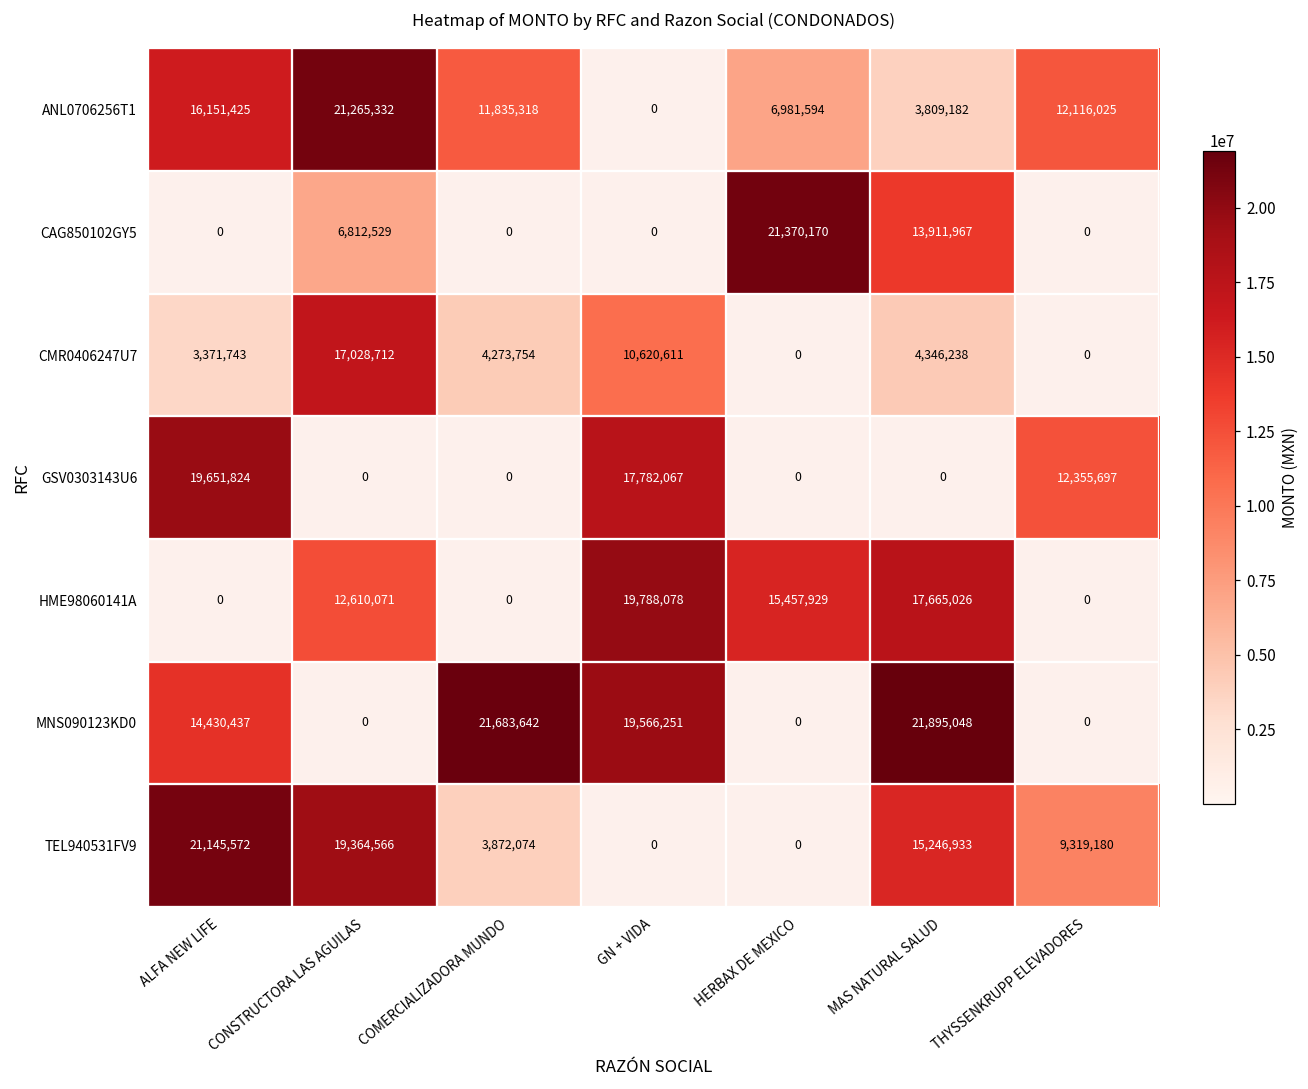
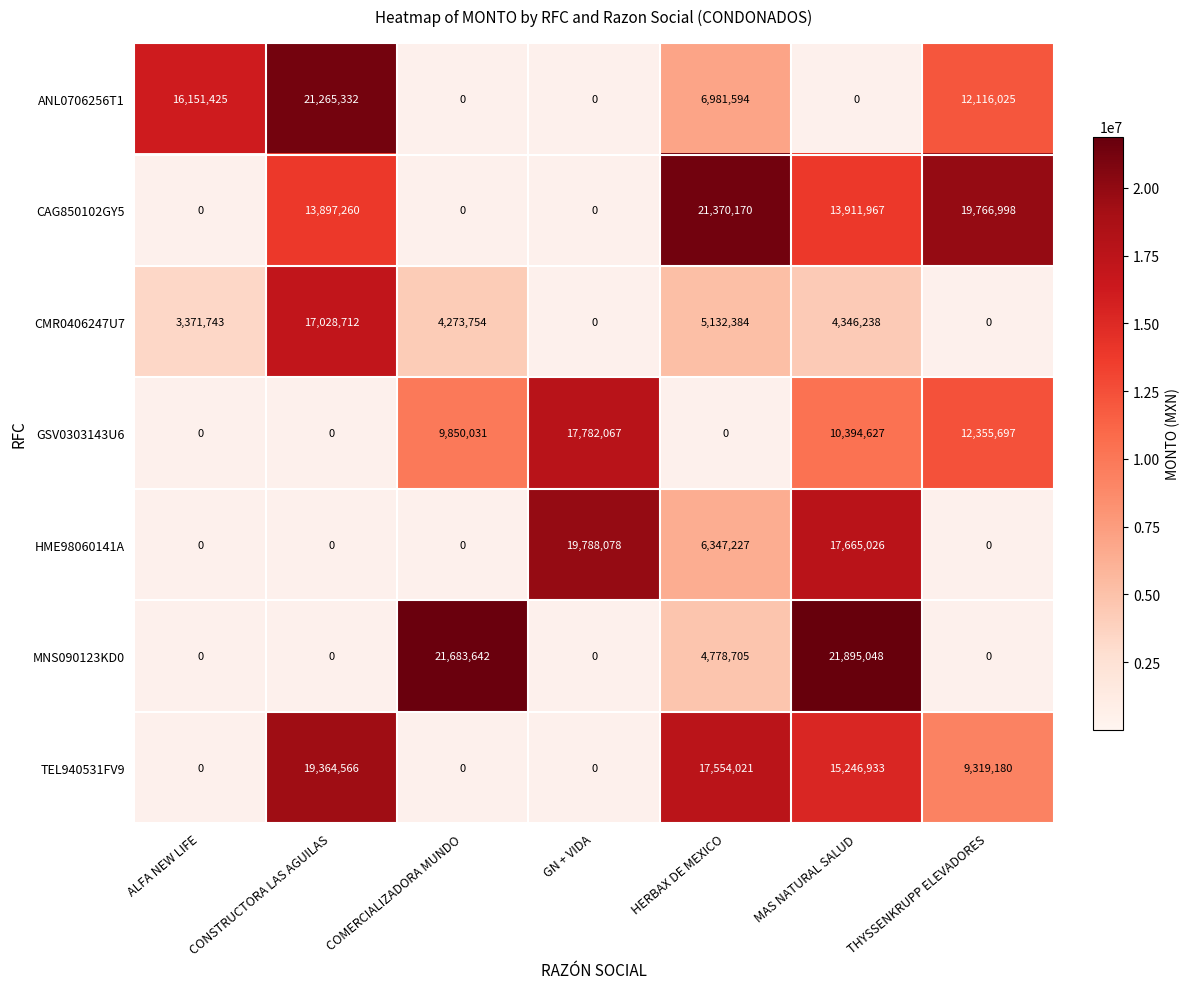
ANL0706256T1, COMERCIALIZADORA MUNDO: 11,835,318 -> 0
ANL0706256T1, MAS NATURAL SALUD: 3,809,182 -> 0
CAG850102GY5, CONSTRUCTORA LAS AGUILAS: 6,812,529 -> 13,897,260
CAG850102GY5, THYSSENKRUPP ELEVADORES: 0 -> 19,766,998
CMR0406247U7, GN + VIDA: 10,620,611 -> 0
CMR0406247U7, HERBAX DE MEXICO: 0 -> 5,132,384
GSV0303143U6, ALFA NEW LIFE: 19,651,824 -> 0
GSV0303143U6, COMERCIALIZADORA MUNDO: 0 -> 9,850,031
GSV0303143U6, MAS NATURAL SALUD: 0 -> 10,394,627
HME98060141A, CONSTRUCTORA LAS AGUILAS: 12,610,071 -> 0
HME98060141A, HERBAX DE MEXICO: 15,457,929 -> 6,347,227
MNS090123KD0, ALFA NEW LIFE: 14,430,437 -> 0
MNS090123KD0, GN + VIDA: 19,566,251 -> 0
MNS090123KD0, HERBAX DE MEXICO: 0 -> 4,778,705
TEL940531FV9, ALFA NEW LIFE: 21,145,572 -> 0
TEL940531FV9, COMERCIALIZADORA MUNDO: 3,872,074 -> 0
TEL940531FV9, HERBAX DE MEXICO: 0 -> 17,554,021
